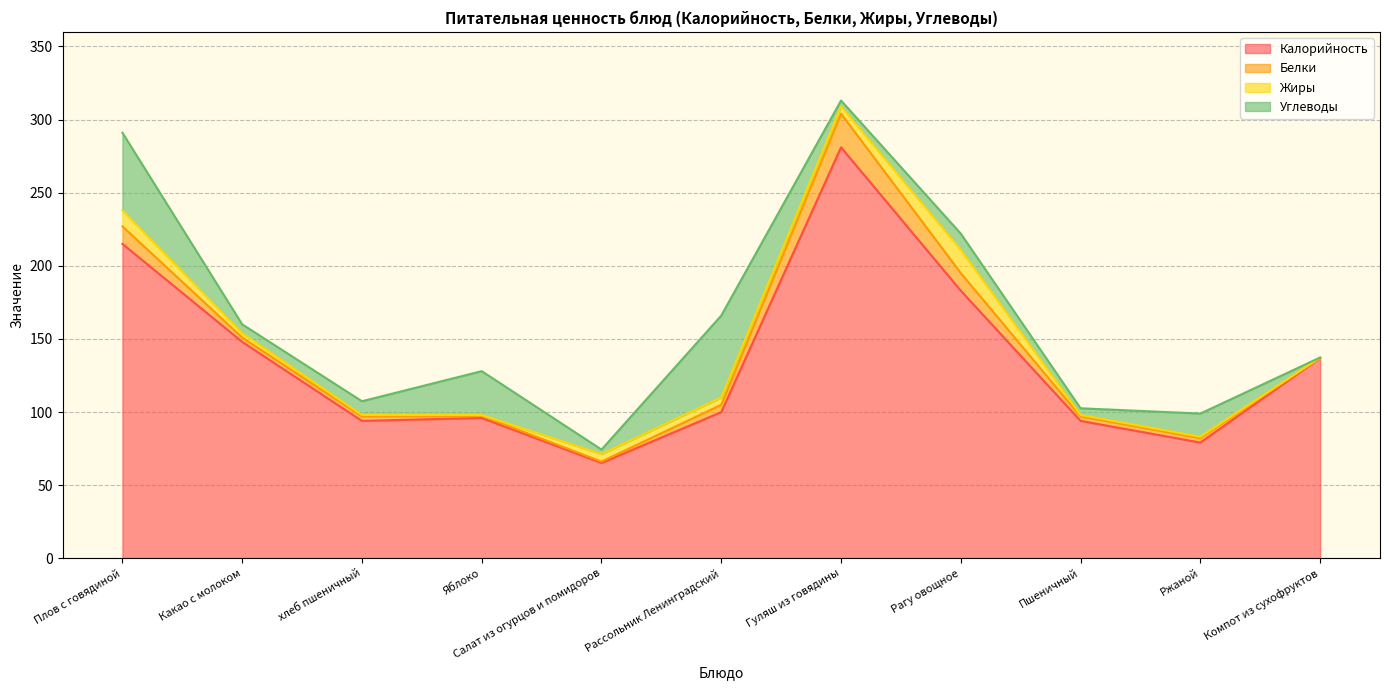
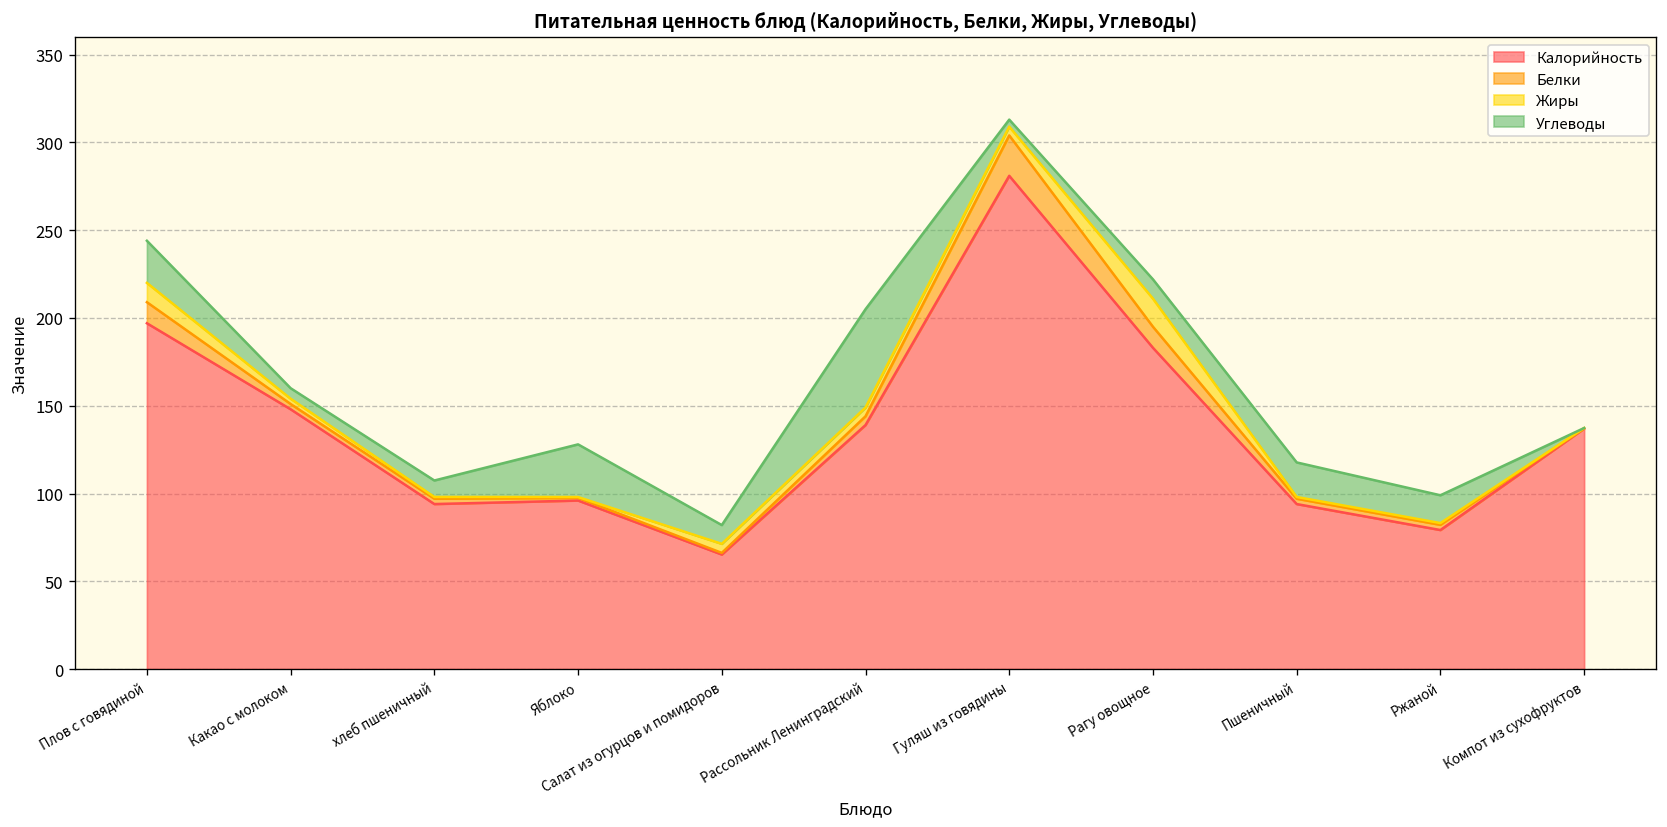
Калорийность, Плов с говядиной: 215 -> 197
Углеводы, Плов с говядиной: 53 -> 24
Углеводы, Салат из огурцов и помидоров: 3 -> 11
Калорийность, Рассольник Ленинградский: 100 -> 139
Углеводы, Пшеничный: 5 -> 20
